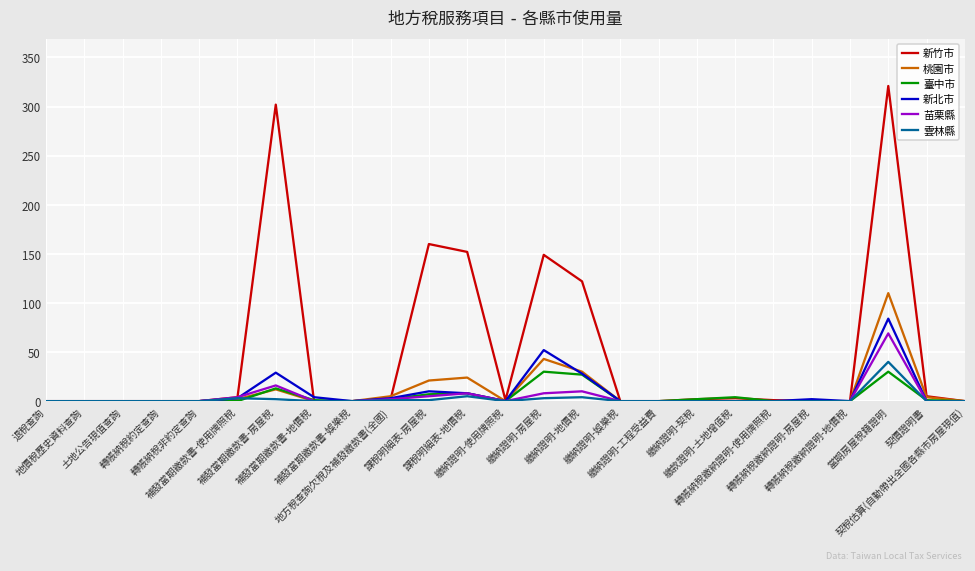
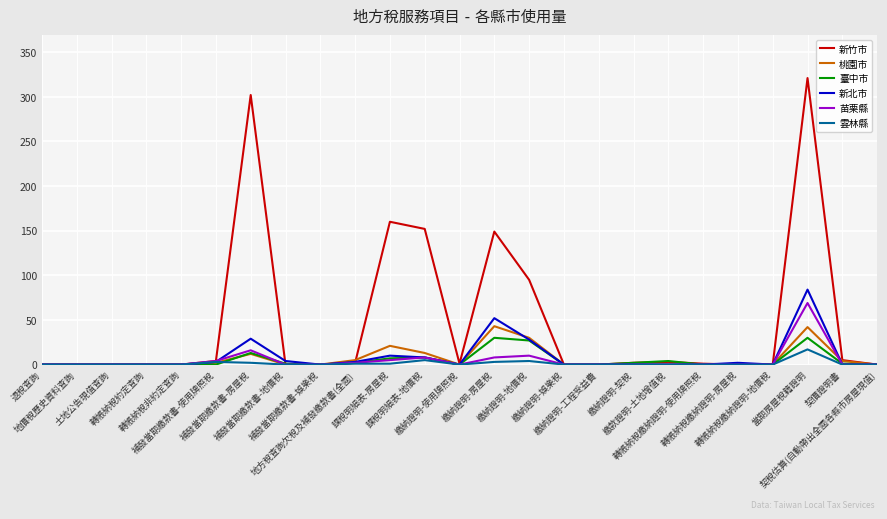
桃園市, 課稅明細表-地價稅: 20 -> 10
新竹市, 繳納證明-地價稅: 120 -> 100
桃園市, 當期房屋稅籍證明: 110 -> 40
雲林縣, 當期房屋稅籍證明: 40 -> 20
